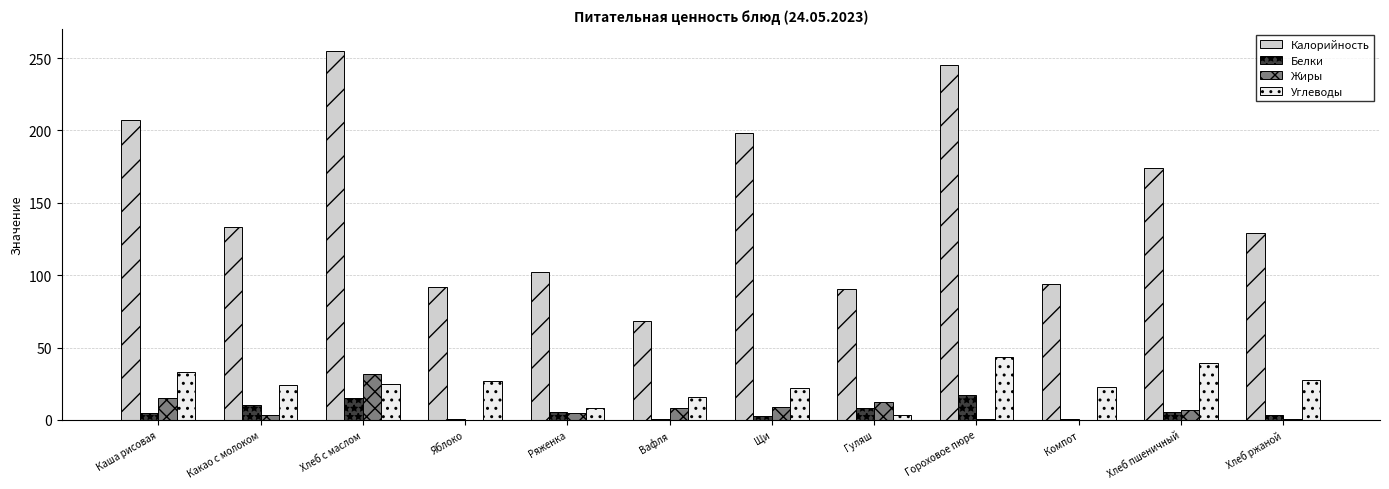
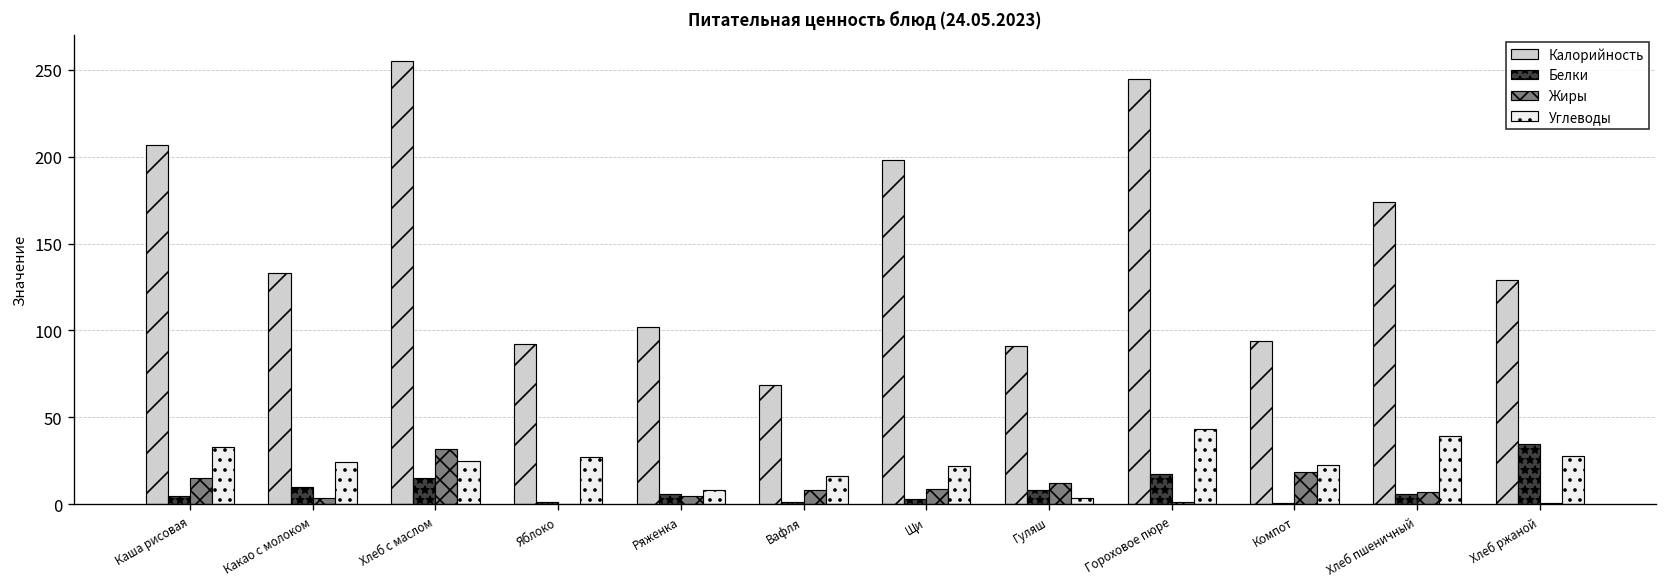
Жиры, Компот: 0 -> 19
Белки, Хлеб ржаной: 4 -> 35
